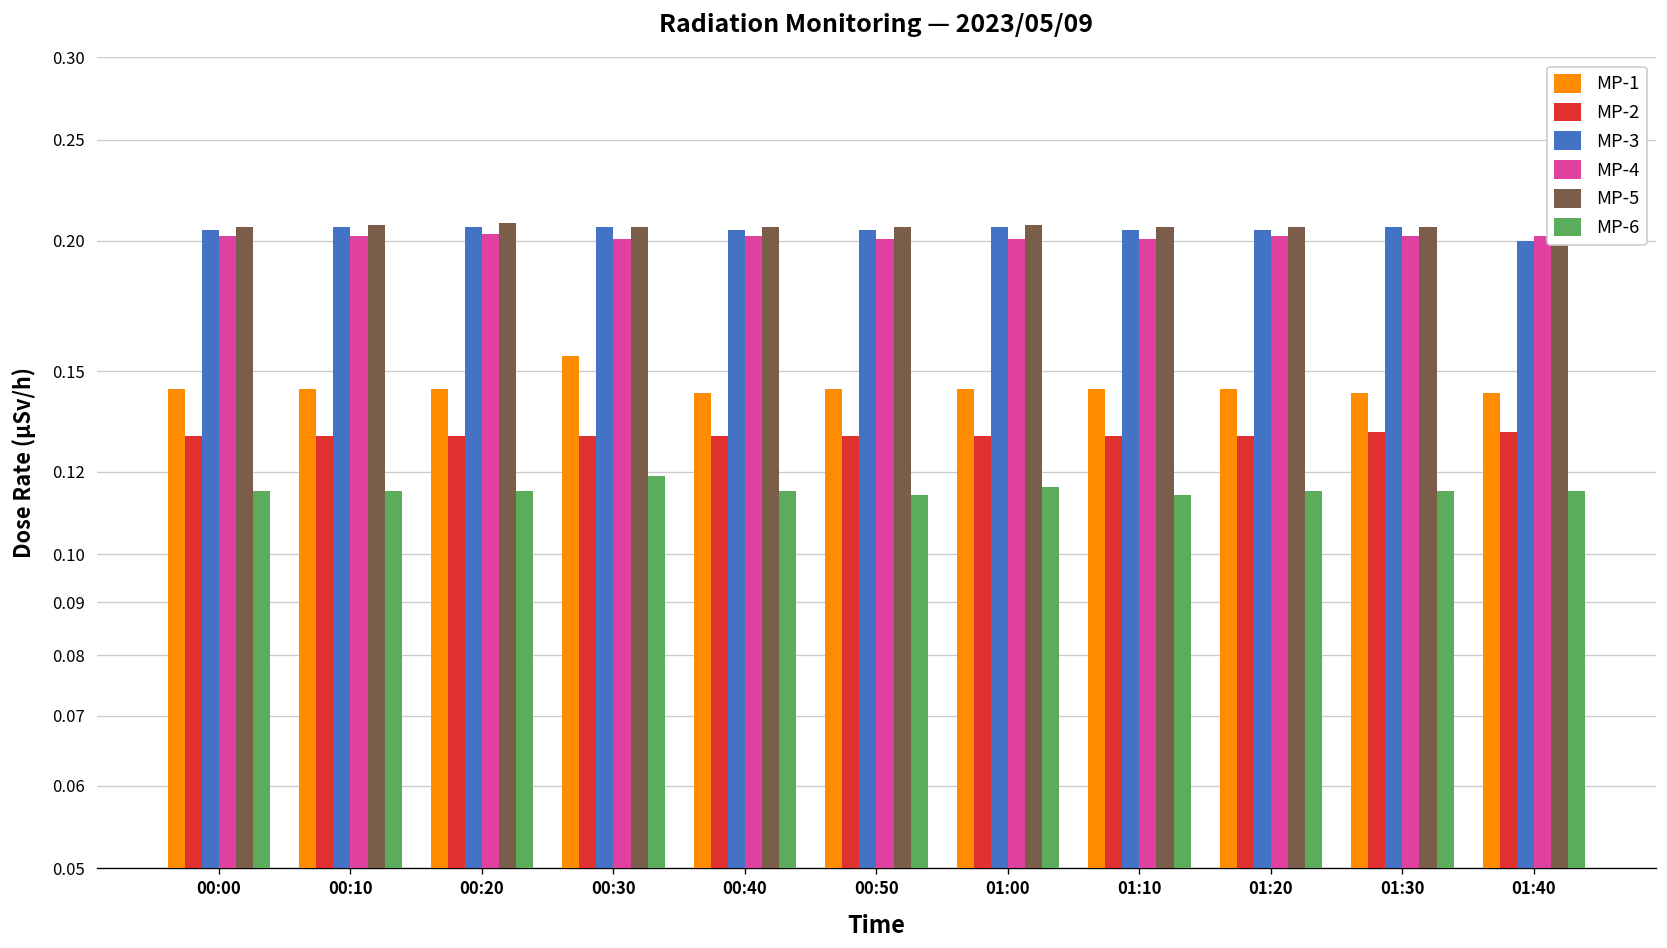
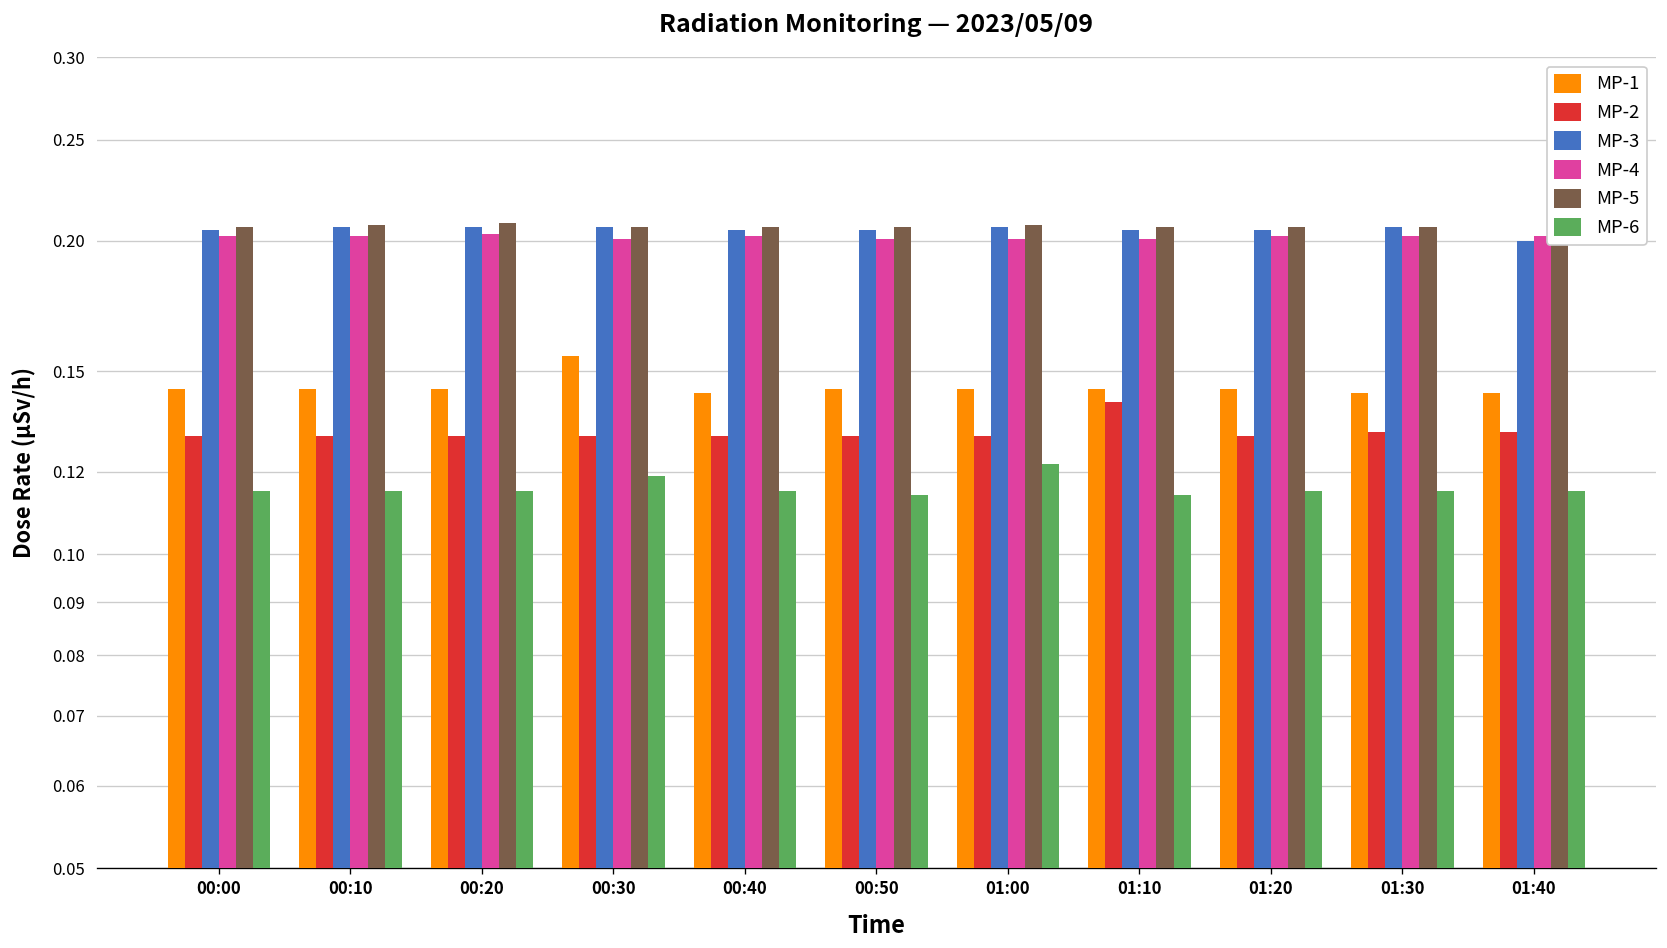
MP-6, 01:00: 0.116 -> 0.122
MP-2, 01:10: 0.13 -> 0.14
